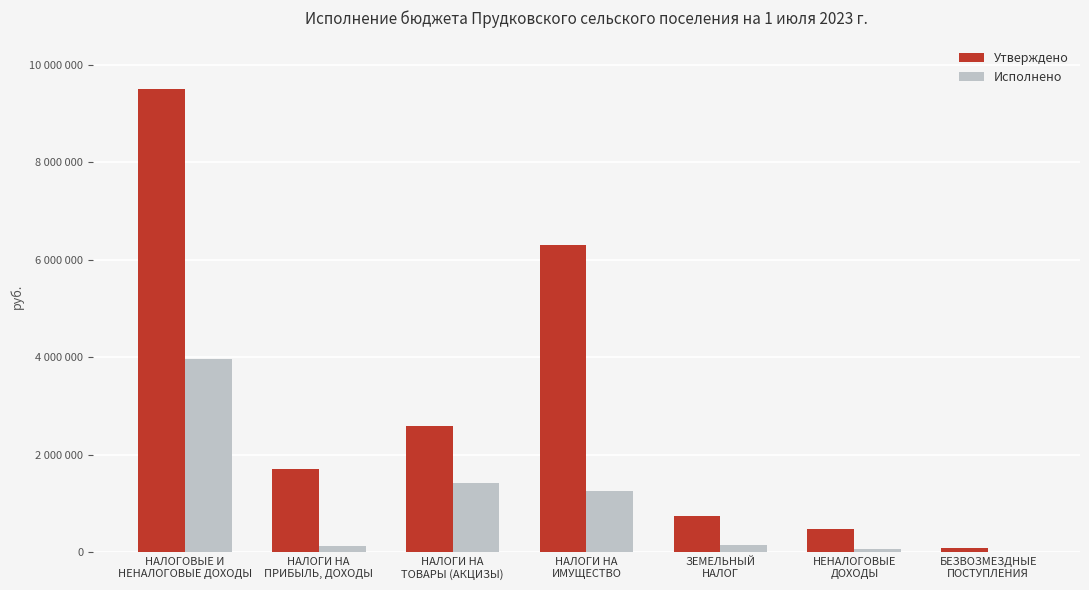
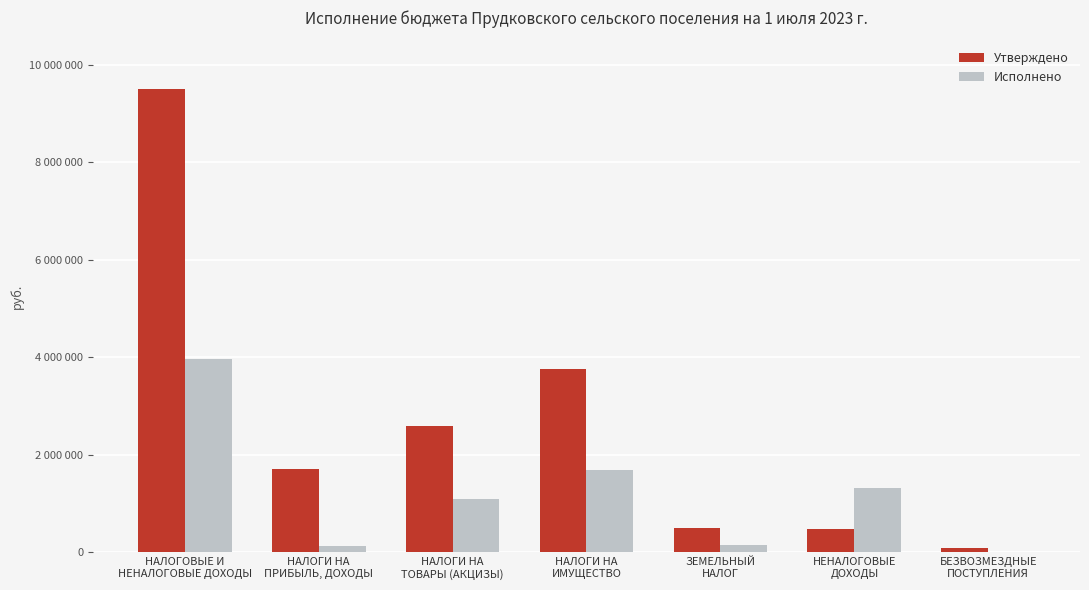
Исполнено, НАЛОГИ НА ТОВАРЫ (АКЦИЗЫ): 1400000 -> 1100000
Утверждено, НАЛОГИ НА ИМУЩЕСТВО: 6300000 -> 3800000
Исполнено, НАЛОГИ НА ИМУЩЕСТВО: 1300000 -> 1700000
Утверждено, ЗЕМЕЛЬНЫЙ НАЛОГ: 700000 -> 500000
Исполнено, НЕНАЛОГОВЫЕ ДОХОДЫ: 100000 -> 1300000
